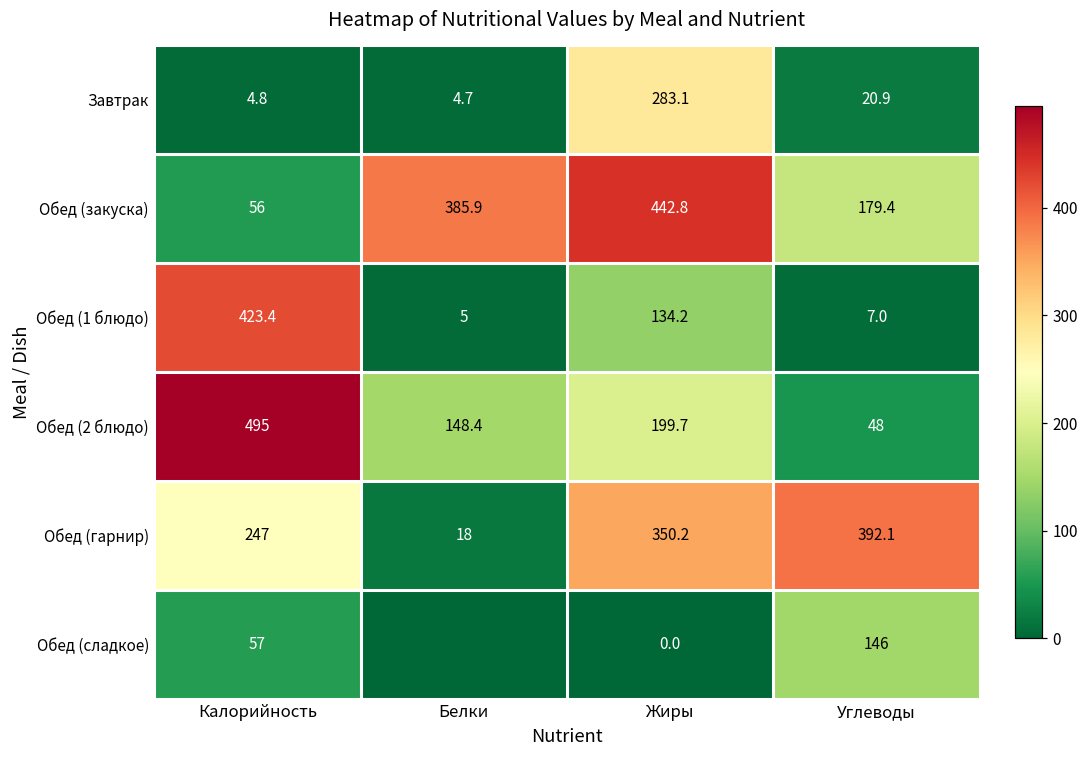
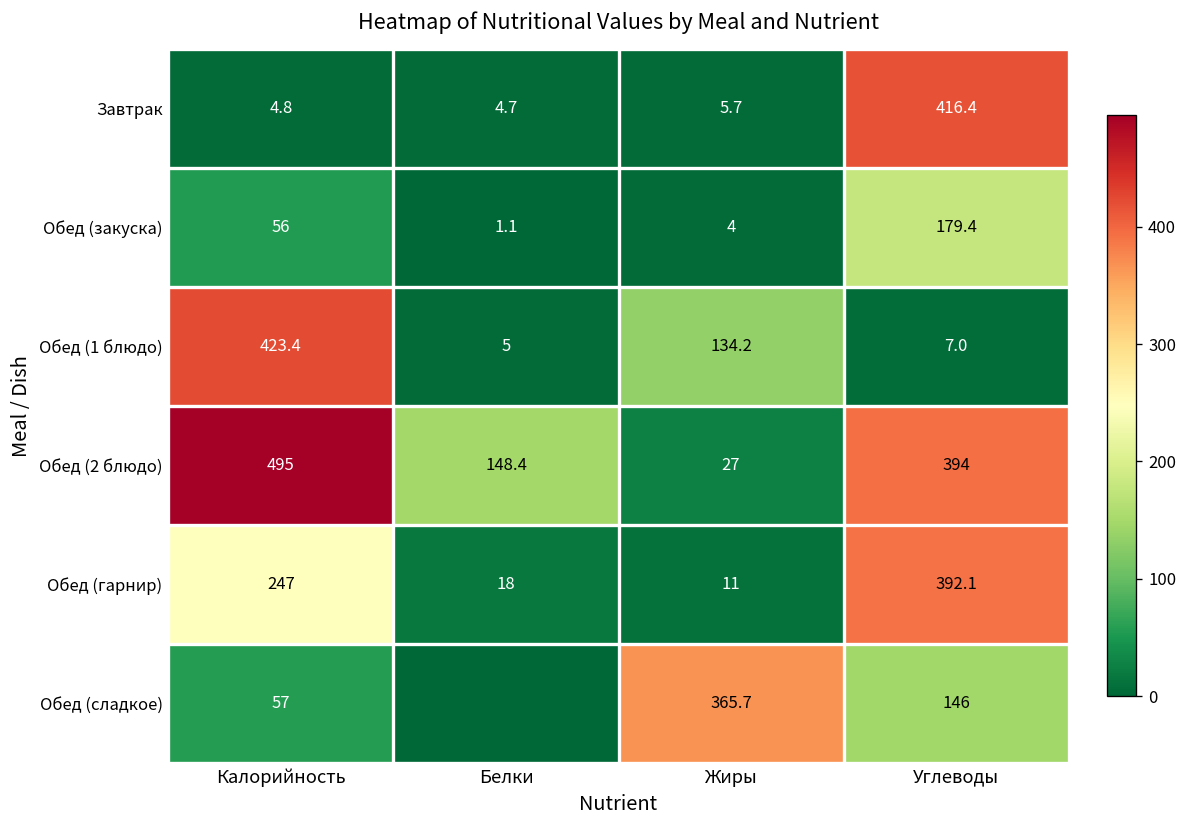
Завтрак, Жиры: 283.1 -> 5.7
Завтрак, Углеводы: 20.9 -> 416.4
Обед (закуска), Белки: 385.9 -> 1.1
Обед (закуска), Жиры: 442.8 -> 4
Обед (2 блюдо), Жиры: 199.7 -> 27
Обед (2 блюдо), Углеводы: 48 -> 394
Обед (гарнир), Жиры: 350.2 -> 11
Обед (сладкое), Жиры: 0.0 -> 365.7
